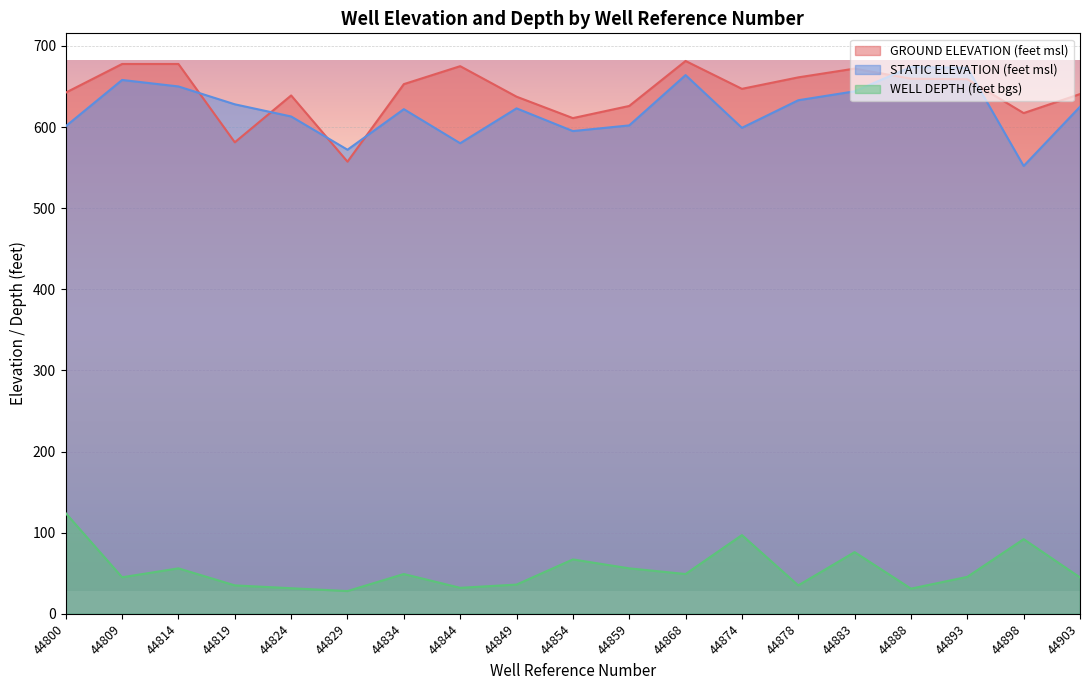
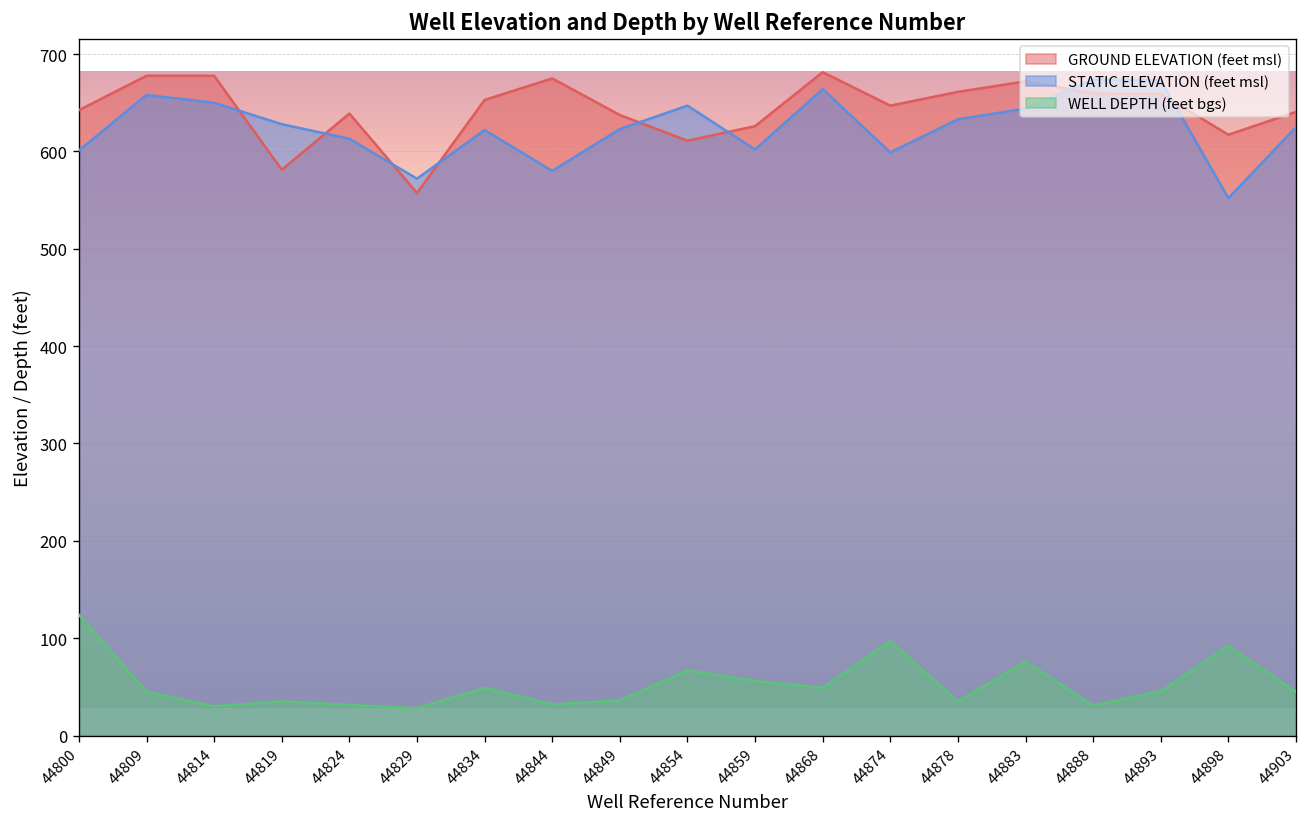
WELL DEPTH (feet bgs), 44814: 60 -> 30
STATIC ELEVATION (feet msl), 44854: 600 -> 650
